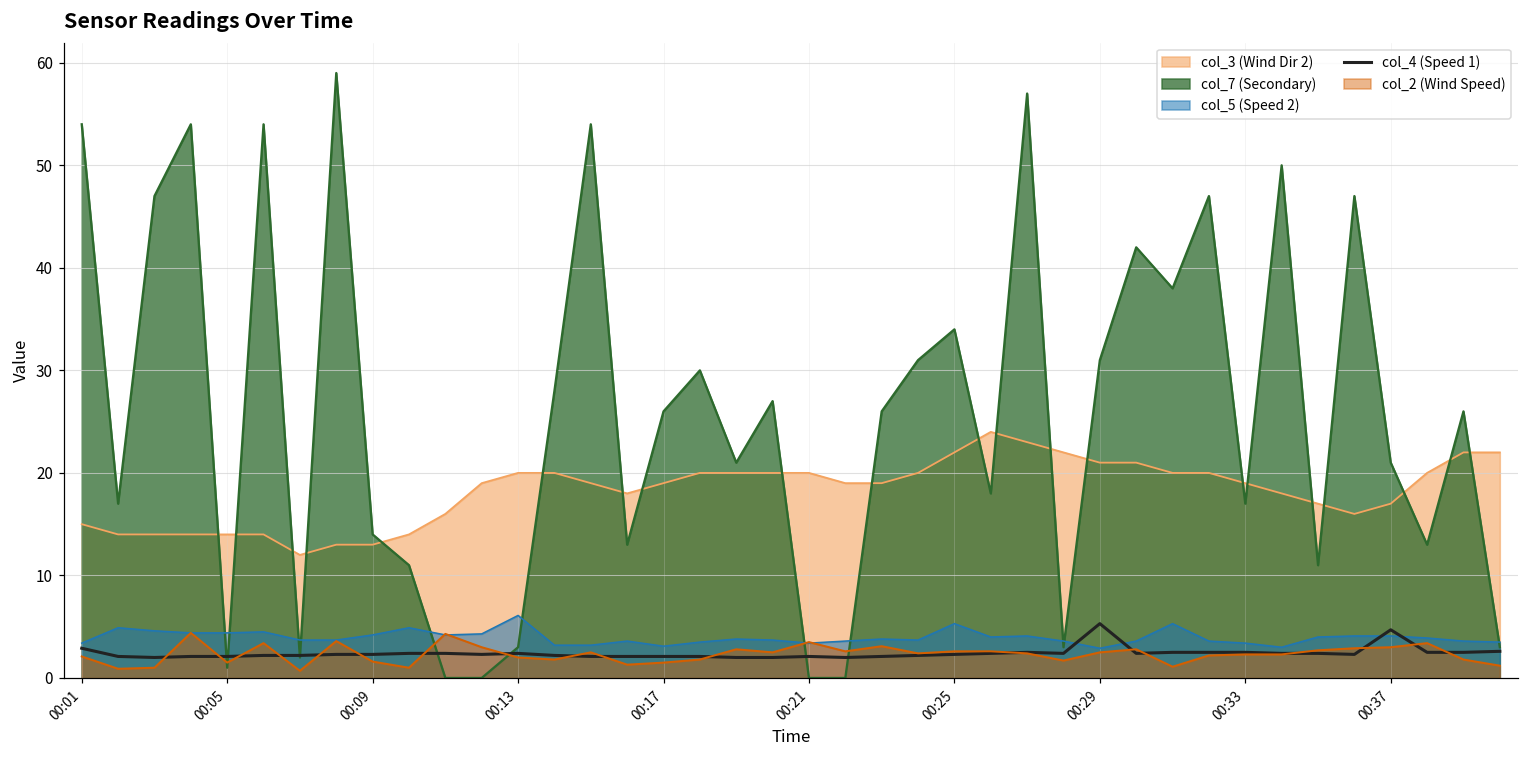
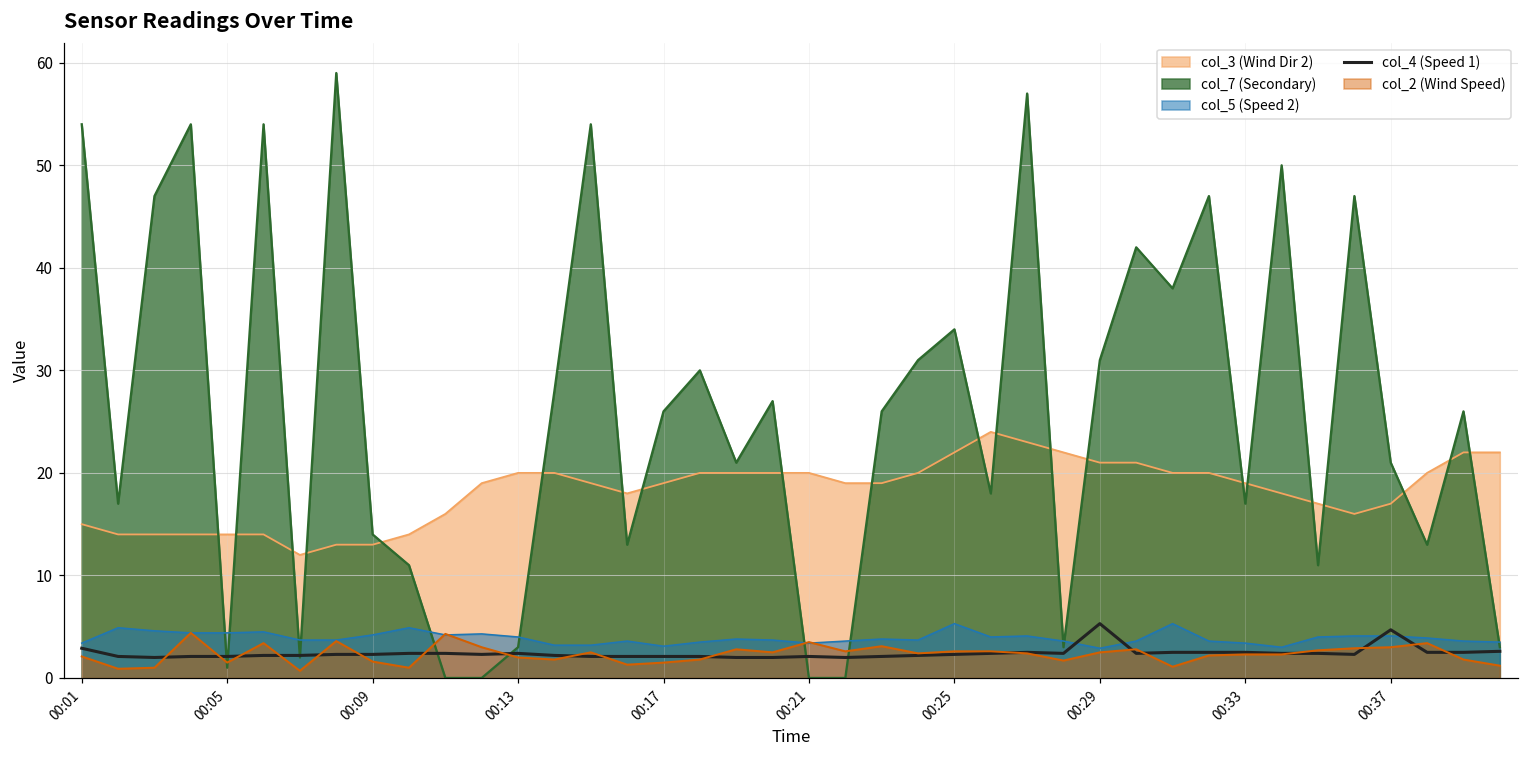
col_5 (Speed 2), 00:13: 6 -> 4
